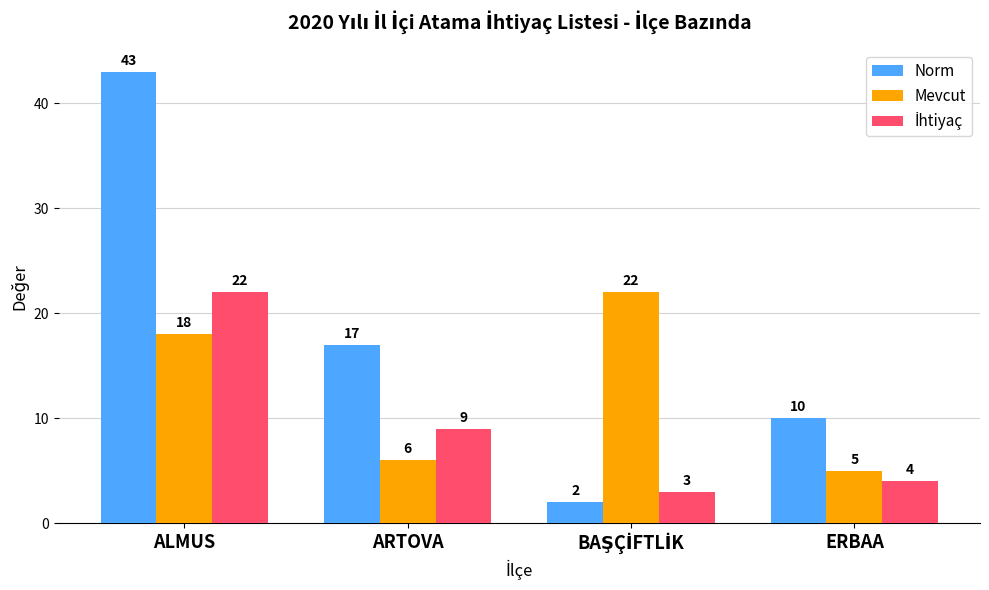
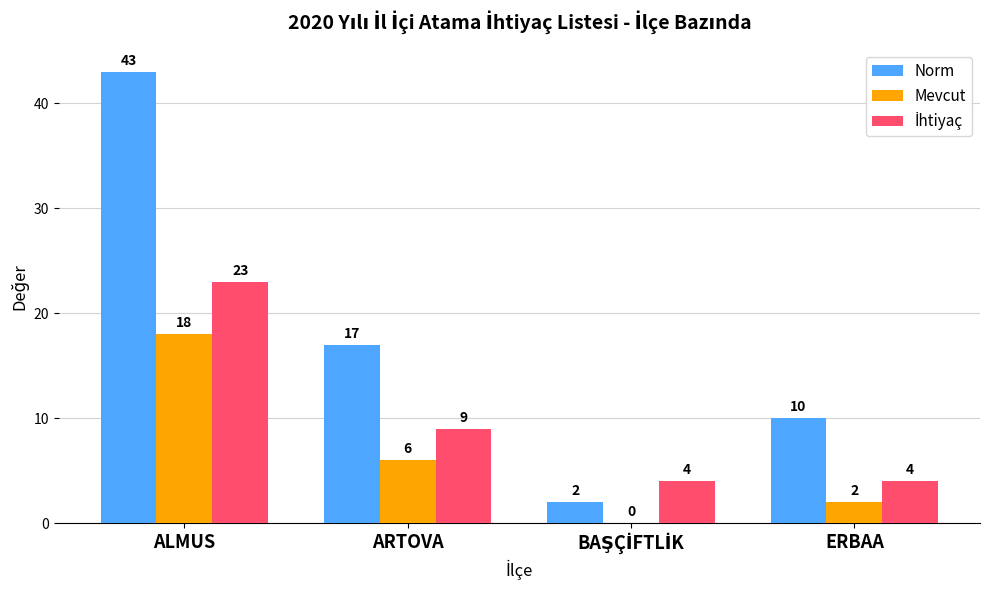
İhtiyaç, ALMUS: 22 -> 23
Mevcut, BAŞÇİFTLİK: 22 -> 0
İhtiyaç, BAŞÇİFTLİK: 3 -> 4
Mevcut, ERBAA: 5 -> 2
